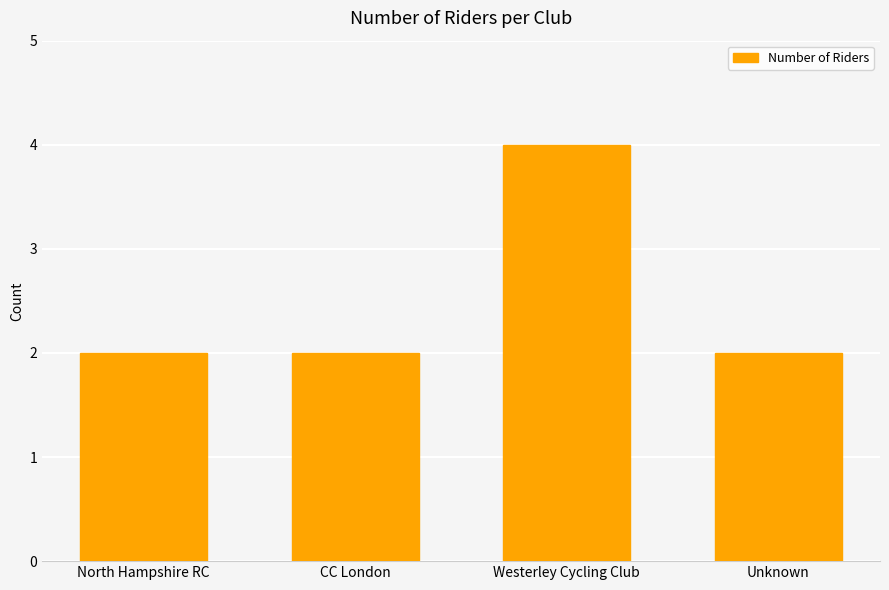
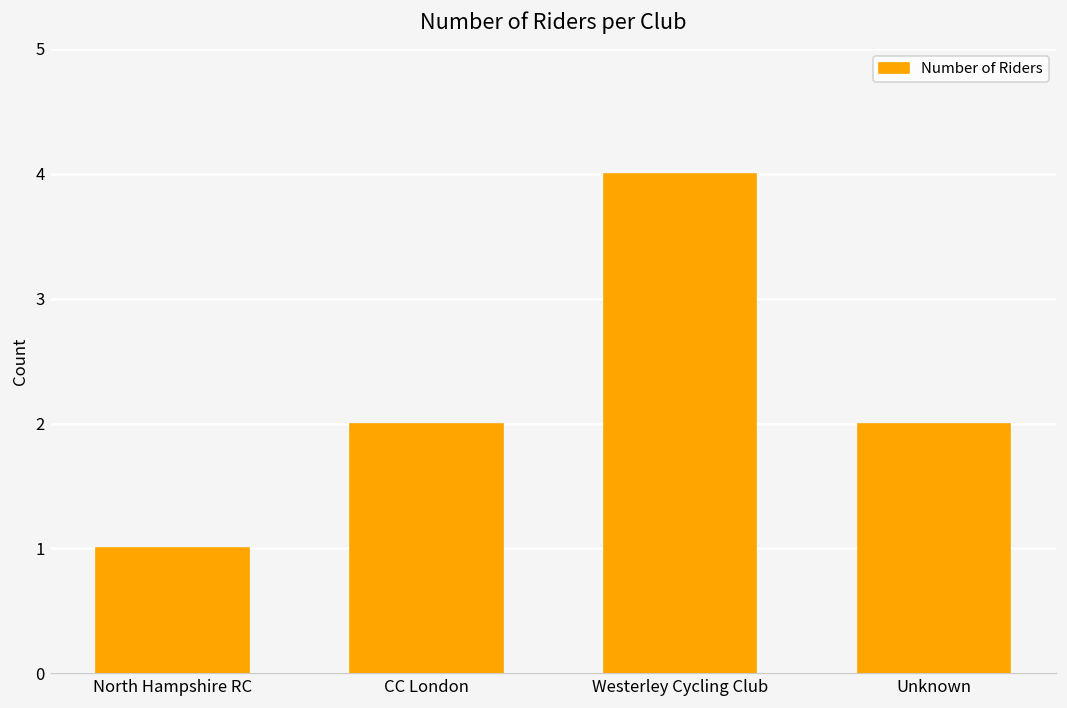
North Hampshire RC: 2 -> 1
